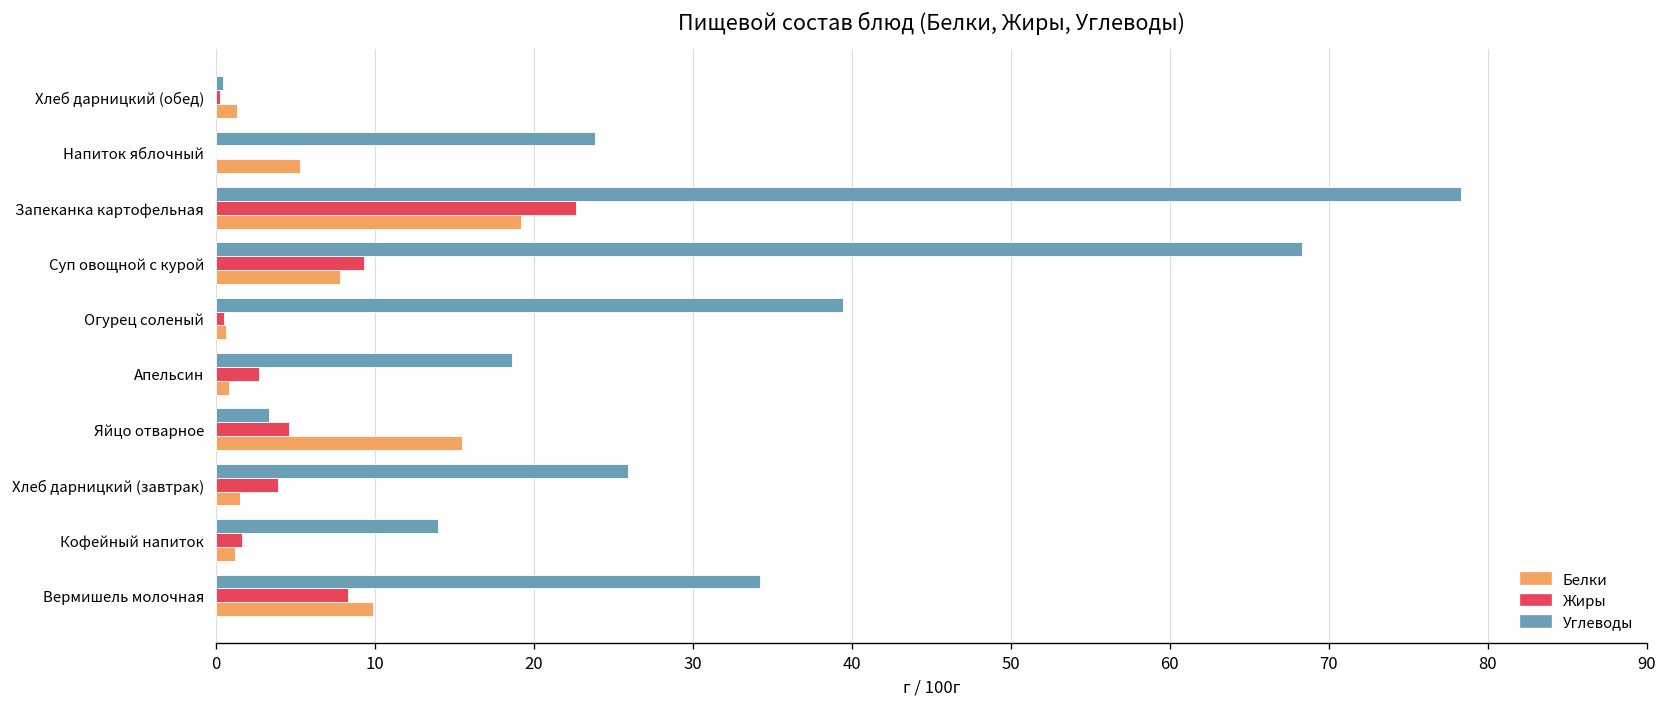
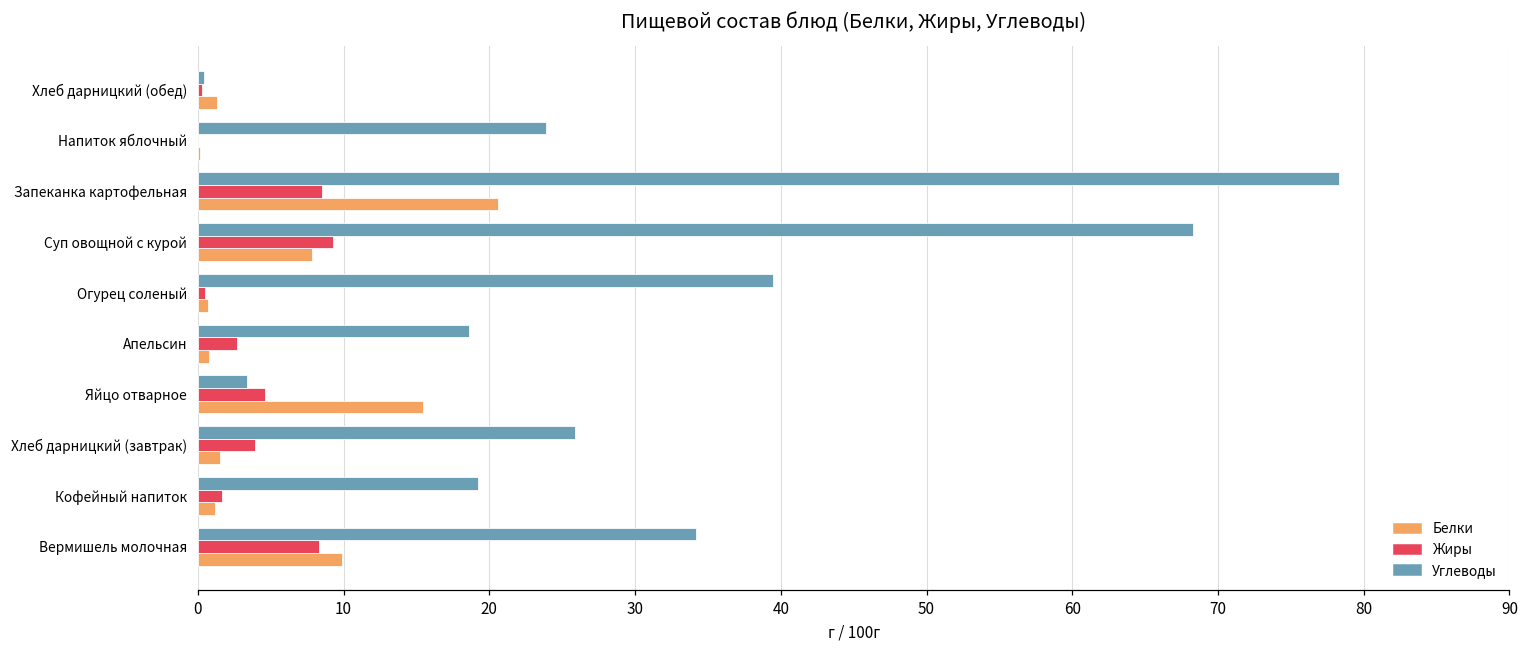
Белки, Напиток яблочный: 5.3 -> 0.2
Жиры, Запеканка картофельная: 22.6 -> 8.5
Белки, Запеканка картофельная: 19.2 -> 20.6
Углеводы, Кофейный напиток: 14.0 -> 19.2
